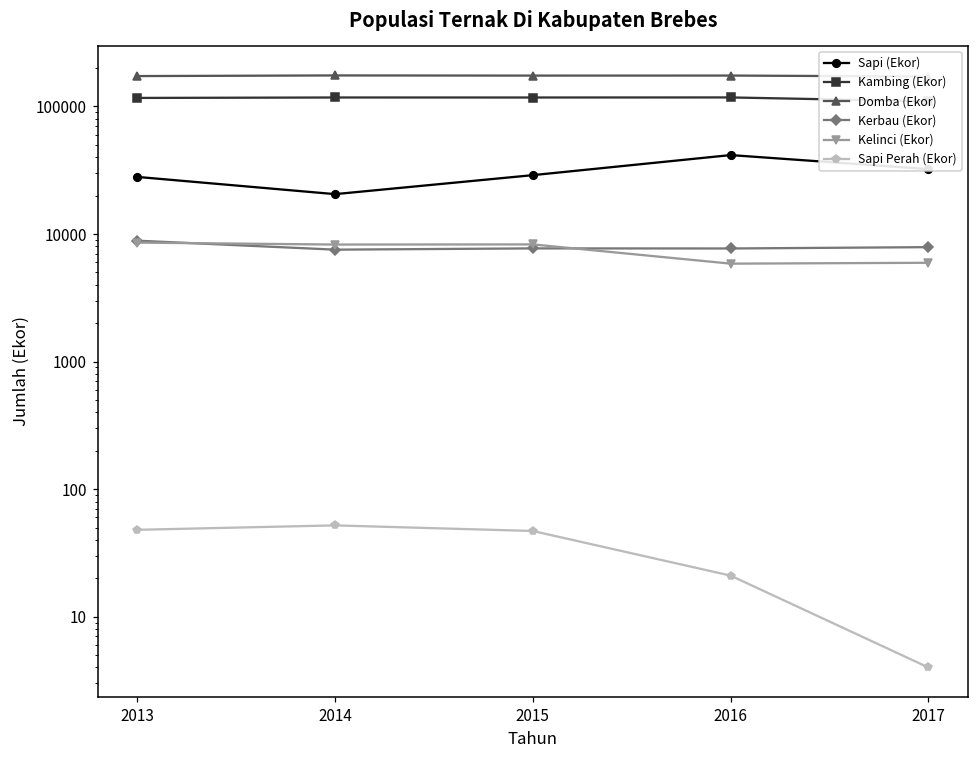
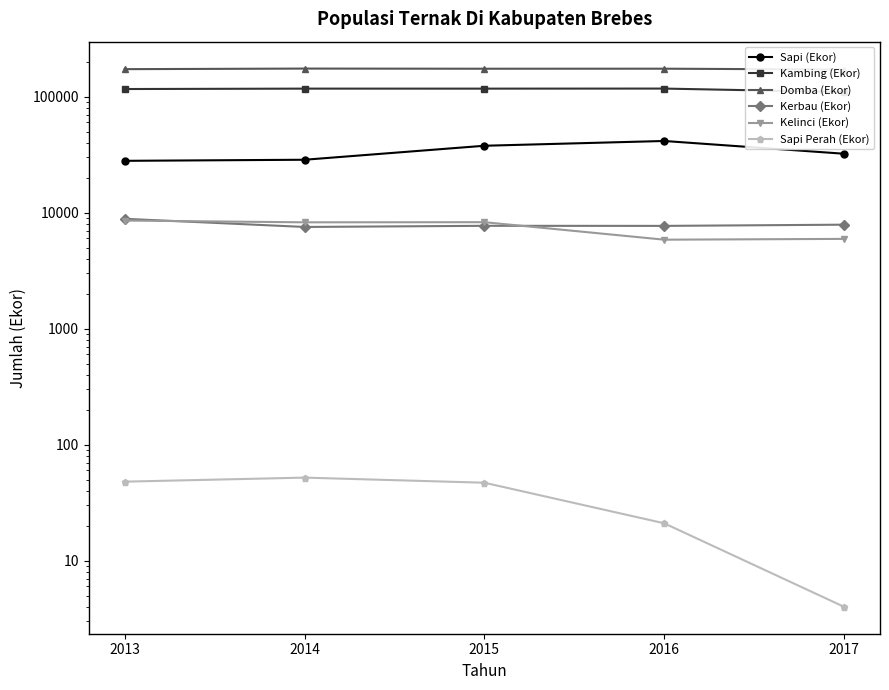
Sapi (Ekor), 2014: 21000 -> 29000
Sapi (Ekor), 2015: 29000 -> 38000
